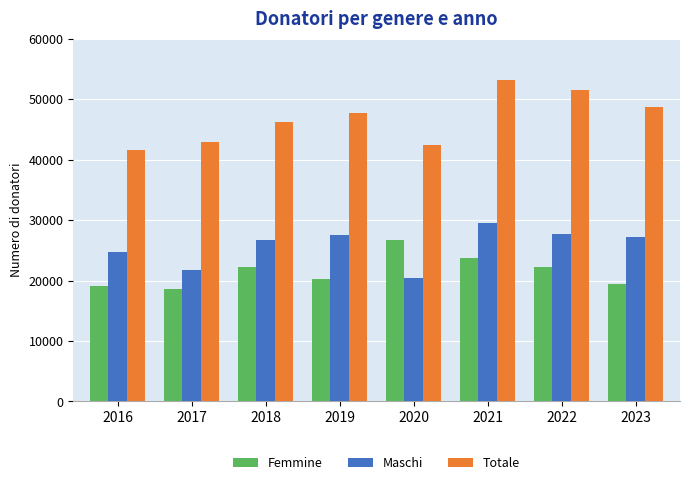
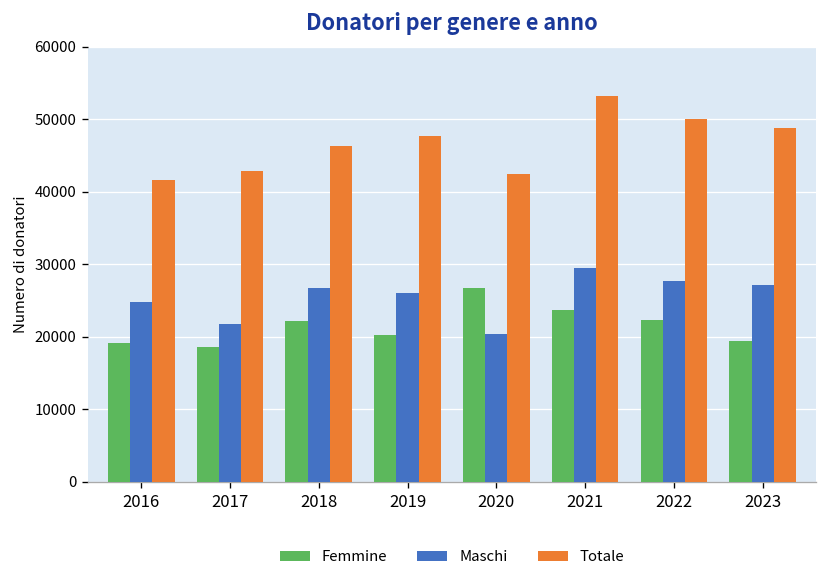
Maschi, 2019: 27000 -> 26000
Totale, 2022: 52000 -> 50000
